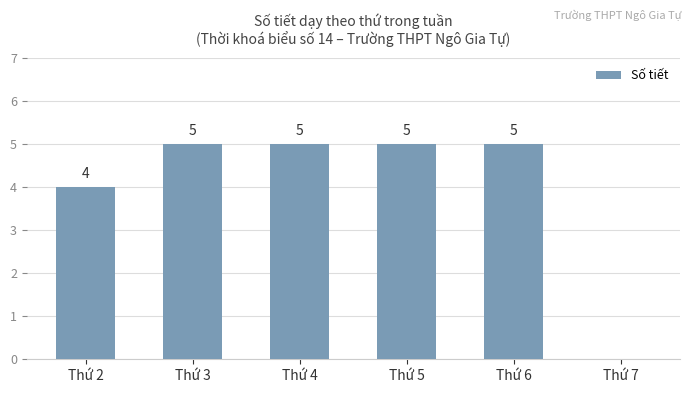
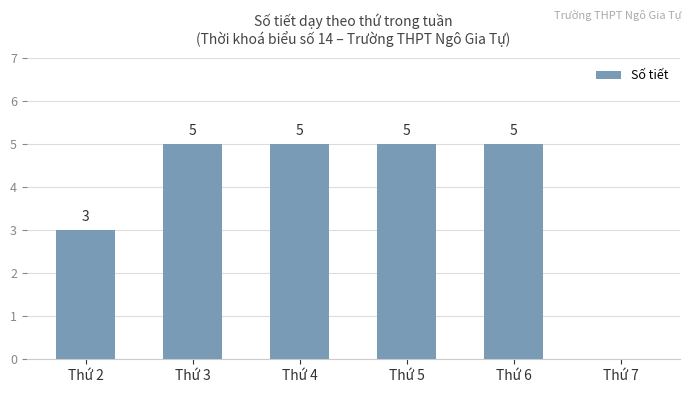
Thứ 2: 4 -> 3
